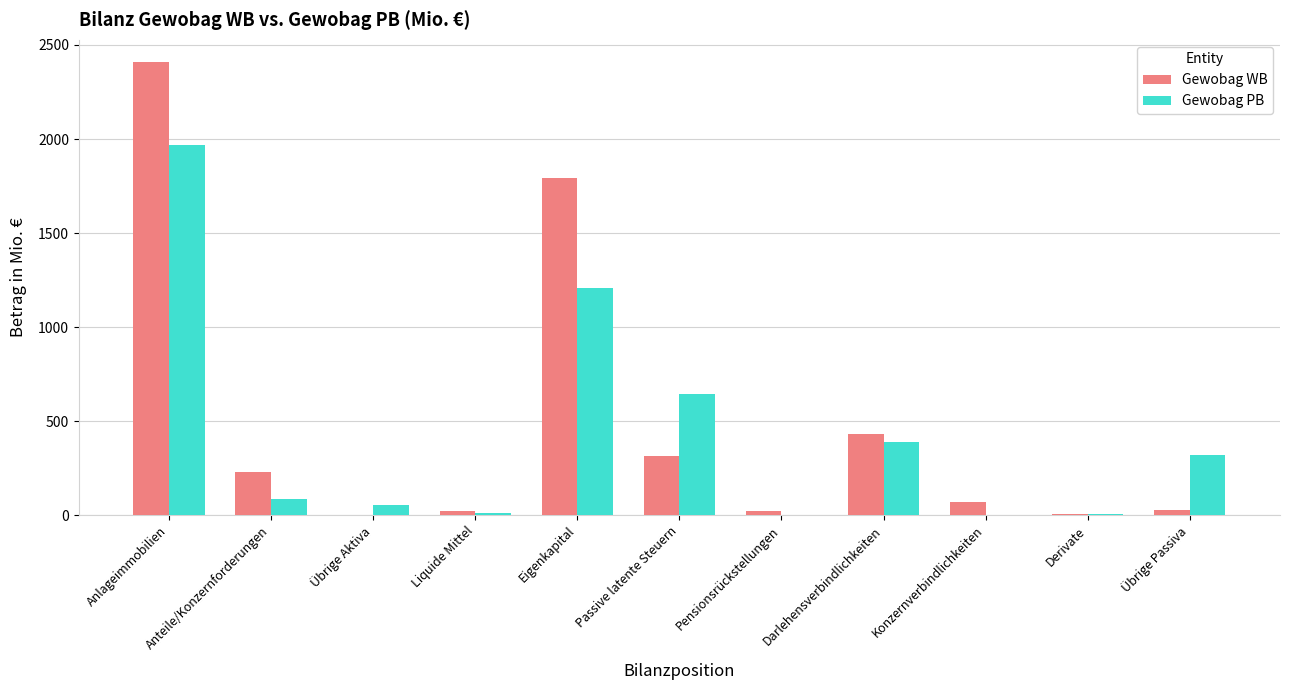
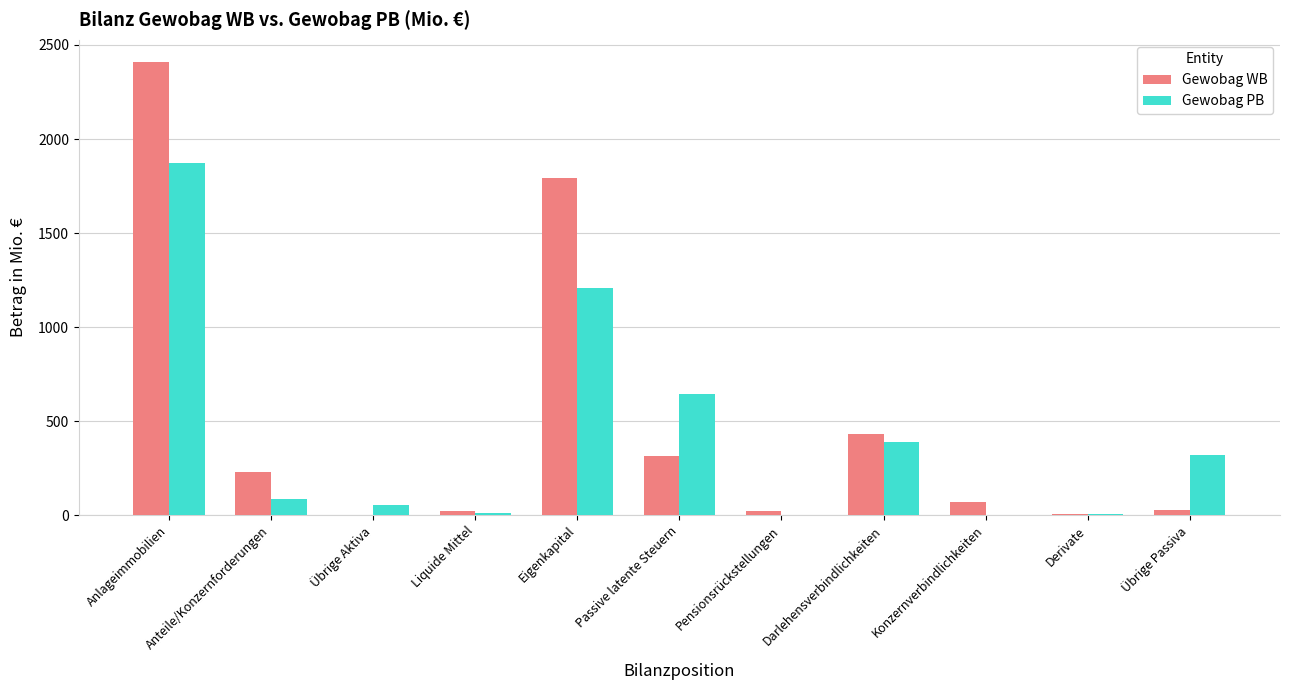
Gewobag PB, Anlageimmobilien: 1970 -> 1880
